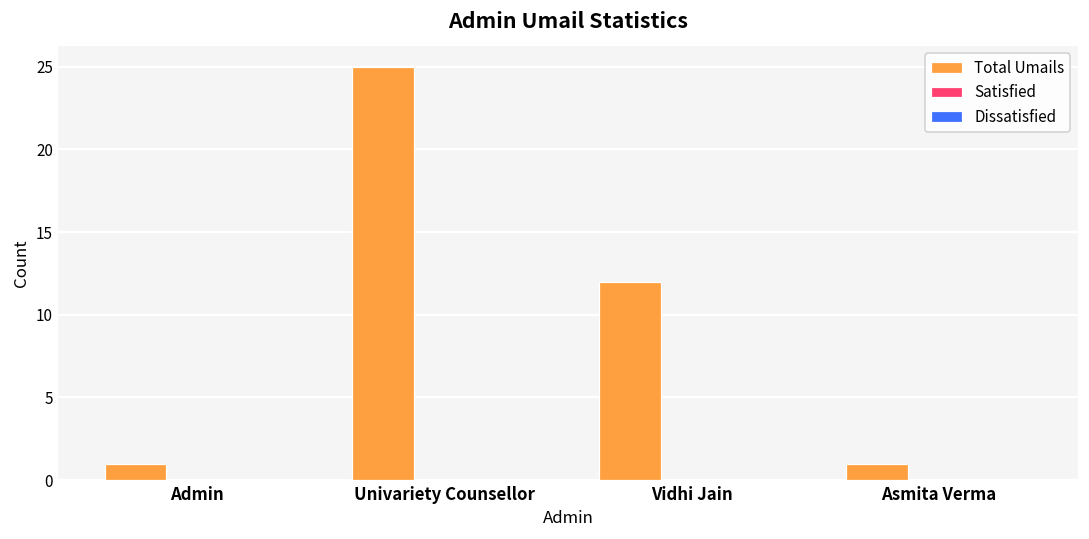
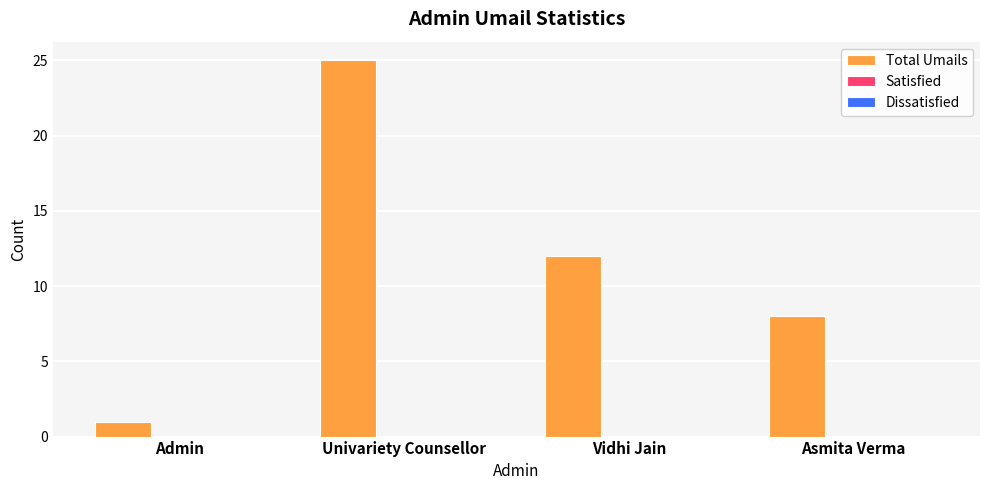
Total Umails, Asmita Verma: 1 -> 8
